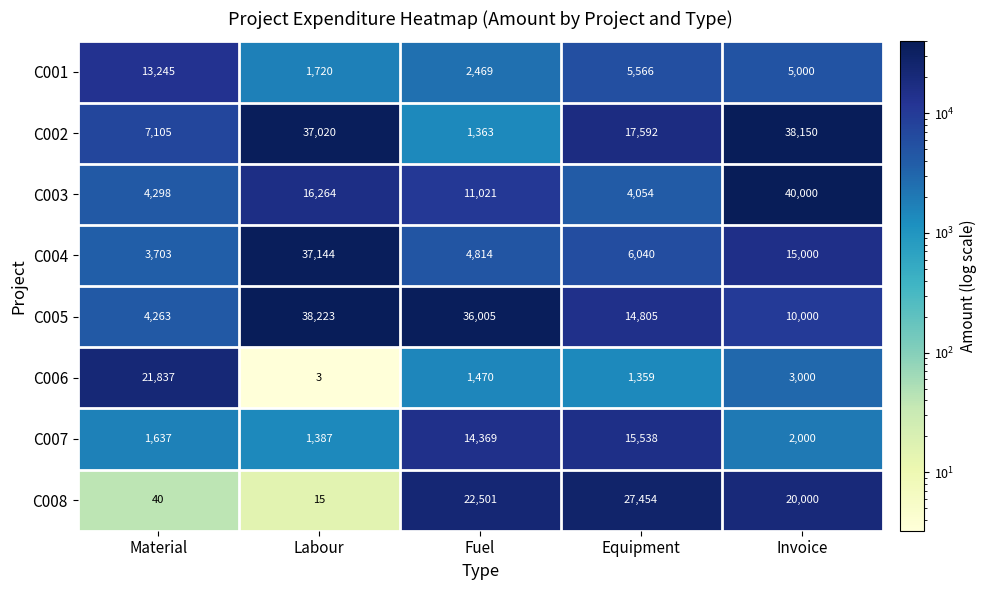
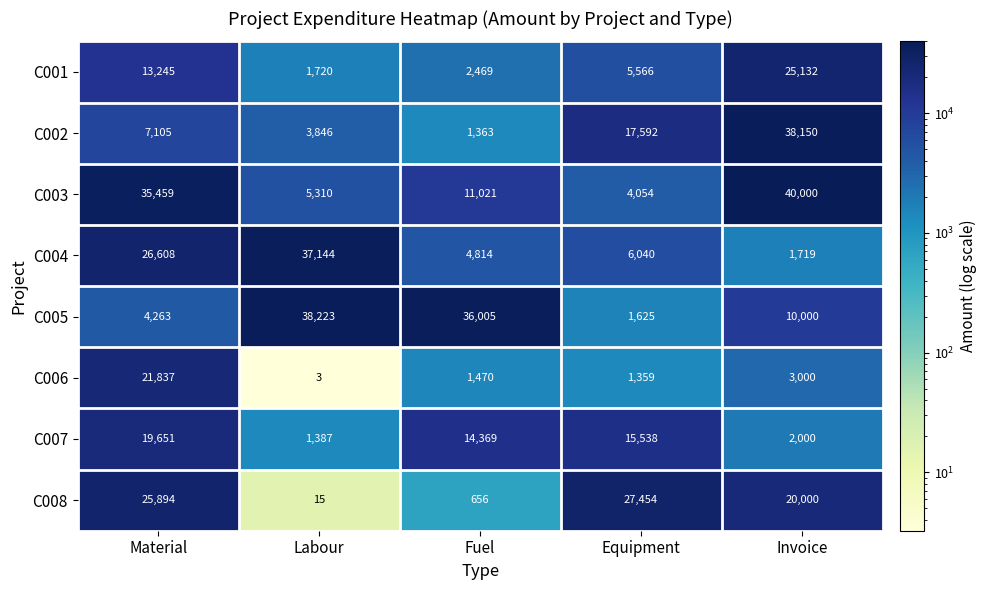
C001, Invoice: 5,000 -> 25,132
C002, Labour: 37,020 -> 3,846
C003, Material: 4,298 -> 35,459
C003, Labour: 16,264 -> 5,310
C004, Material: 3,703 -> 26,608
C004, Invoice: 15,000 -> 1,719
C005, Equipment: 14,805 -> 1,625
C007, Material: 1,637 -> 19,651
C008, Material: 40 -> 25,894
C008, Fuel: 22,501 -> 656
